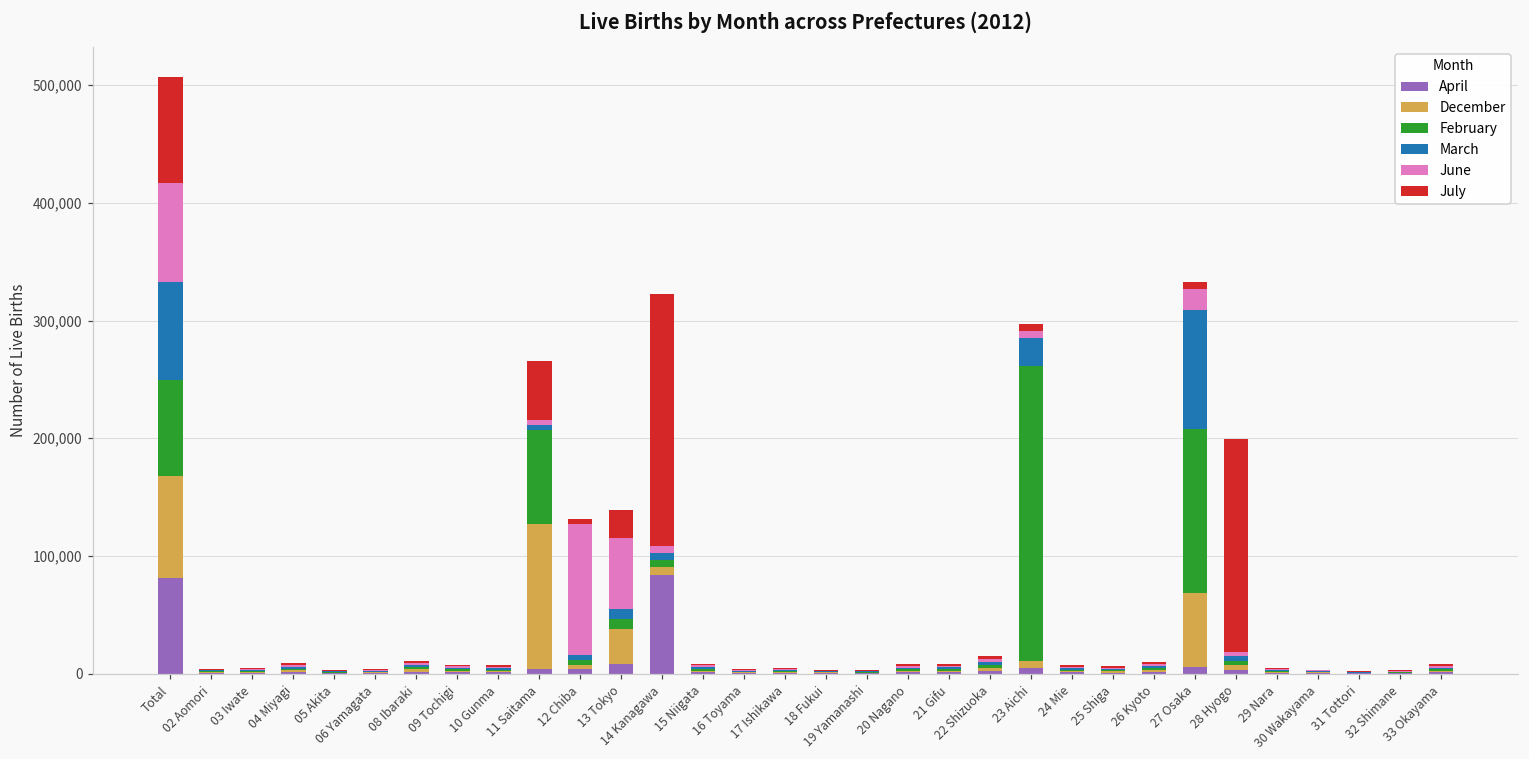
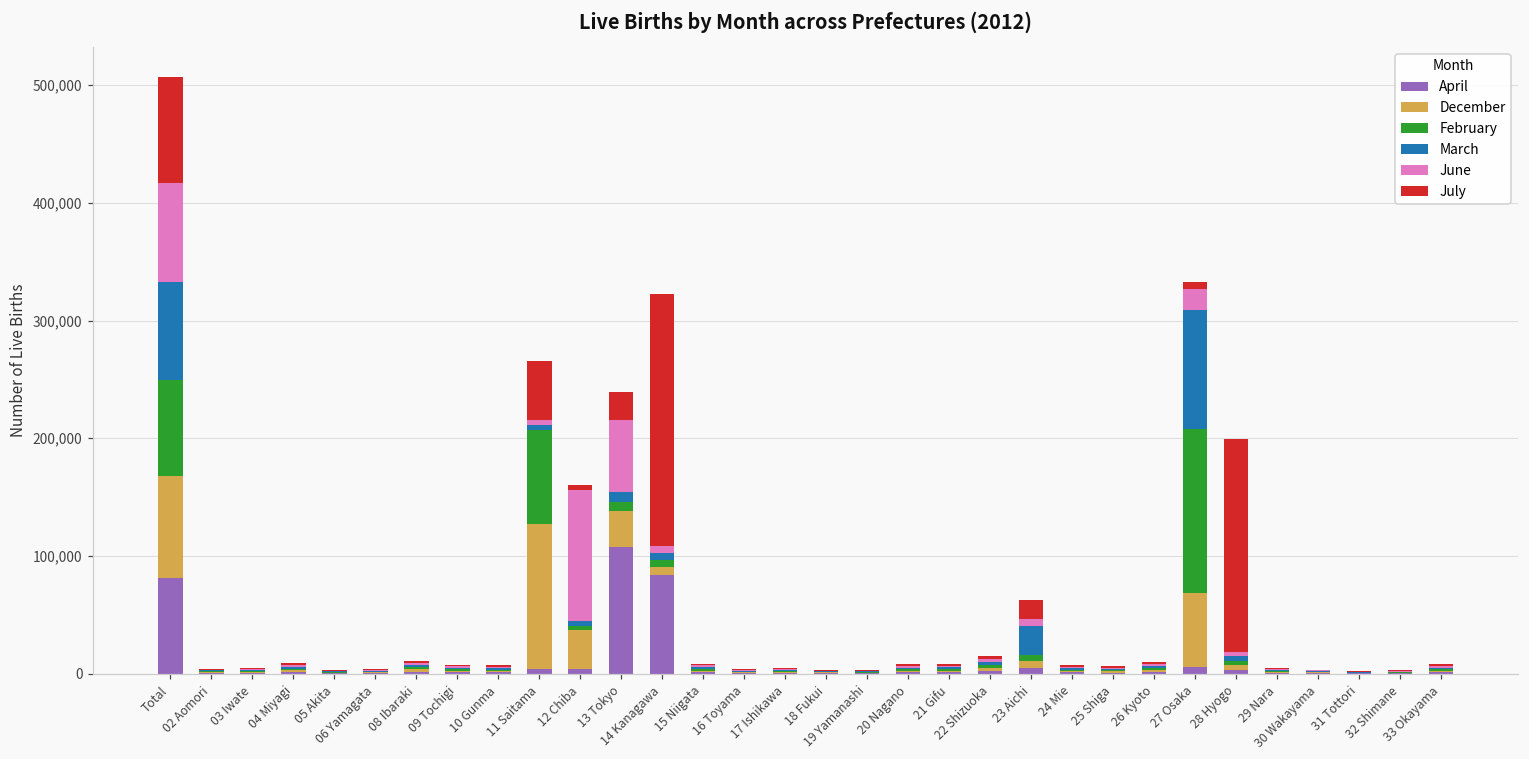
December, 12 Chiba: 4,000 -> 33,000
April, 13 Tokyo: 8,000 -> 108,000
February, 23 Aichi: 250,000 -> 5,000
July, 23 Aichi: 6,000 -> 17,000
